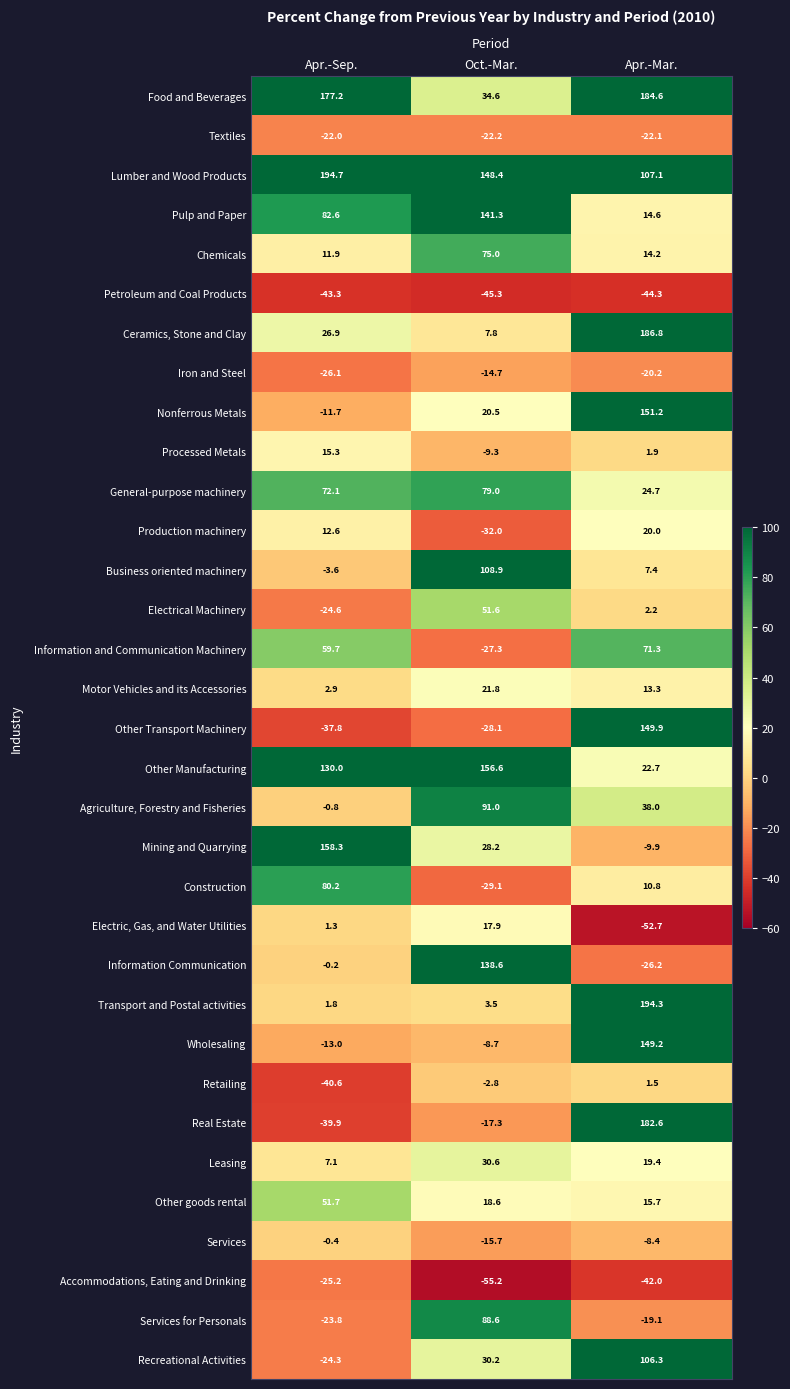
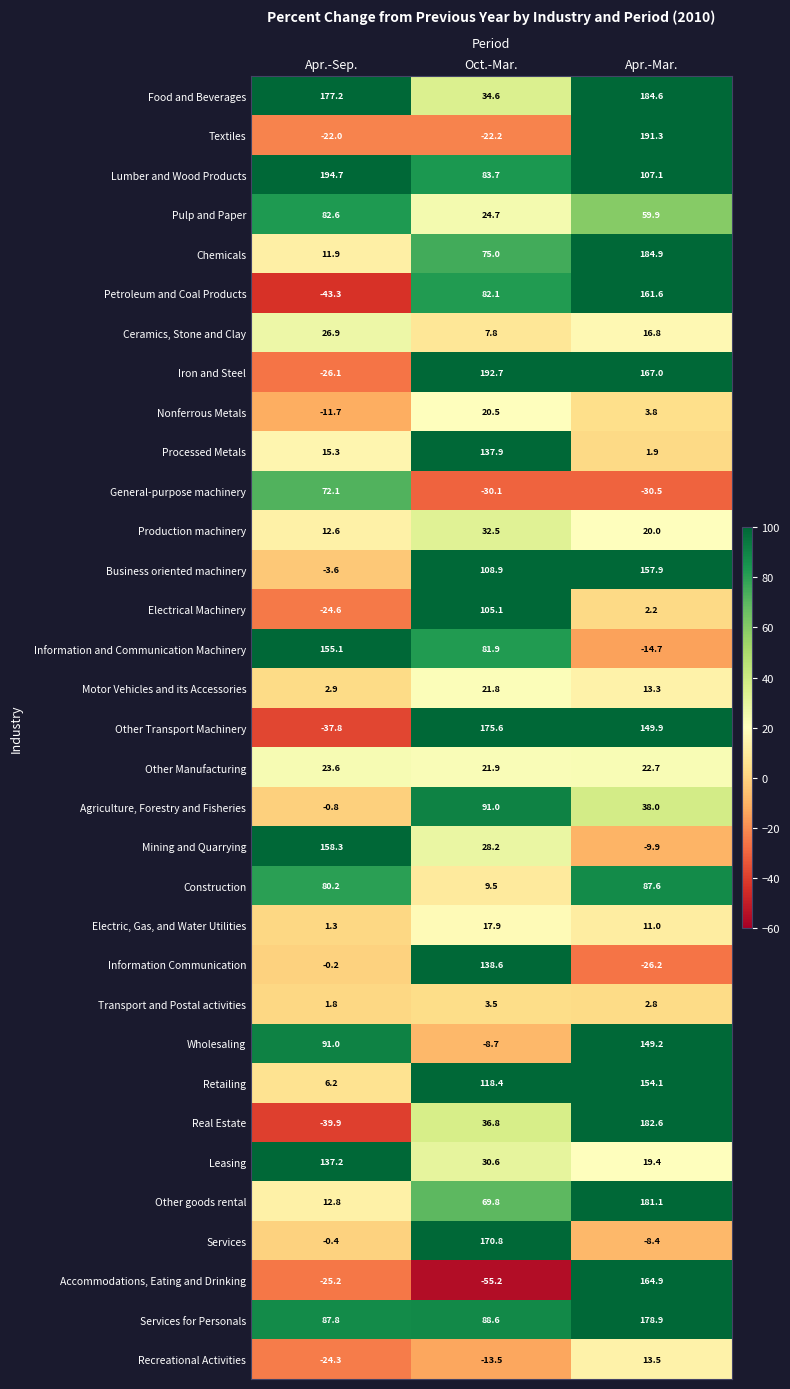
Textiles, Apr.-Mar.: -22.1 -> 191.3
Lumber and Wood Products, Oct.-Mar.: 148.4 -> 83.7
Pulp and Paper, Oct.-Mar.: 141.3 -> 24.7
Pulp and Paper, Apr.-Mar.: 14.6 -> 59.9
Chemicals, Apr.-Mar.: 14.2 -> 184.9
Petroleum and Coal Products, Oct.-Mar.: -45.3 -> 82.1
Petroleum and Coal Products, Apr.-Mar.: -44.3 -> 161.6
Ceramics, Stone and Clay, Apr.-Mar.: 186.8 -> 16.8
Iron and Steel, Oct.-Mar.: -14.7 -> 192.7
Iron and Steel, Apr.-Mar.: -20.2 -> 167.0
Nonferrous Metals, Apr.-Mar.: 151.2 -> 3.8
Processed Metals, Oct.-Mar.: -9.3 -> 137.9
General-purpose machinery, Oct.-Mar.: 79.0 -> -30.1
General-purpose machinery, Apr.-Mar.: 24.7 -> -30.5
Production machinery, Oct.-Mar.: -32.0 -> 32.5
Business oriented machinery, Apr.-Mar.: 7.4 -> 157.9
Electrical Machinery, Oct.-Mar.: 51.6 -> 105.1
Information and Communication Machinery, Apr.-Sep.: 59.7 -> 155.1
Information and Communication Machinery, Oct.-Mar.: -27.3 -> 81.9
Information and Communication Machinery, Apr.-Mar.: 71.3 -> -14.7
Other Transport Machinery, Oct.-Mar.: -28.1 -> 175.6
Other Manufacturing, Apr.-Sep.: 130.0 -> 23.6
Other Manufacturing, Oct.-Mar.: 156.6 -> 21.9
Construction, Oct.-Mar.: -29.1 -> 9.5
Construction, Apr.-Mar.: 10.8 -> 87.6
Electric, Gas, and Water Utilities, Apr.-Mar.: -52.7 -> 11.0
Transport and Postal activities, Apr.-Mar.: 194.3 -> 2.8
Wholesaling, Apr.-Sep.: -13.0 -> 91.0
Retailing, Apr.-Sep.: -40.6 -> 6.2
Retailing, Oct.-Mar.: -2.8 -> 118.4
Retailing, Apr.-Mar.: 1.5 -> 154.1
Real Estate, Oct.-Mar.: -17.3 -> 36.8
Leasing, Apr.-Sep.: 7.1 -> 137.2
Other goods rental, Apr.-Sep.: 51.7 -> 12.8
Other goods rental, Oct.-Mar.: 18.6 -> 69.8
Other goods rental, Apr.-Mar.: 15.7 -> 181.1
Services, Oct.-Mar.: -15.7 -> 170.8
Accommodations, Eating and Drinking, Apr.-Mar.: -42.0 -> 164.9
Services for Personals, Apr.-Sep.: -23.8 -> 87.8
Services for Personals, Apr.-Mar.: -19.1 -> 178.9
Recreational Activities, Oct.-Mar.: 30.2 -> -13.5
Recreational Activities, Apr.-Mar.: 106.3 -> 13.5
